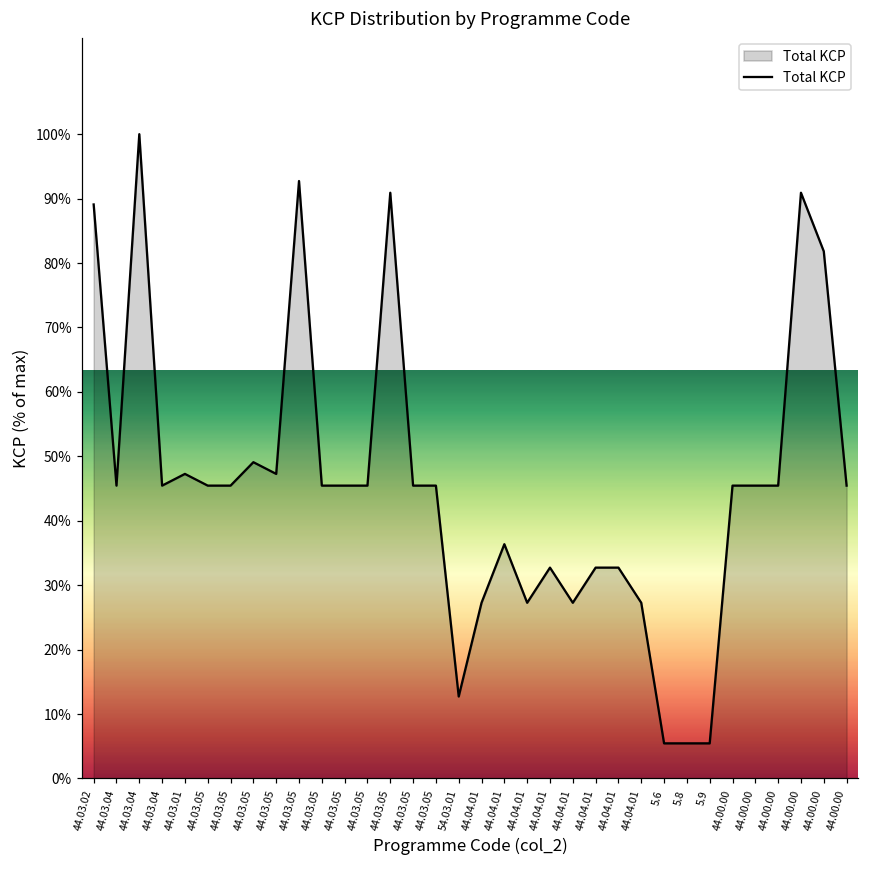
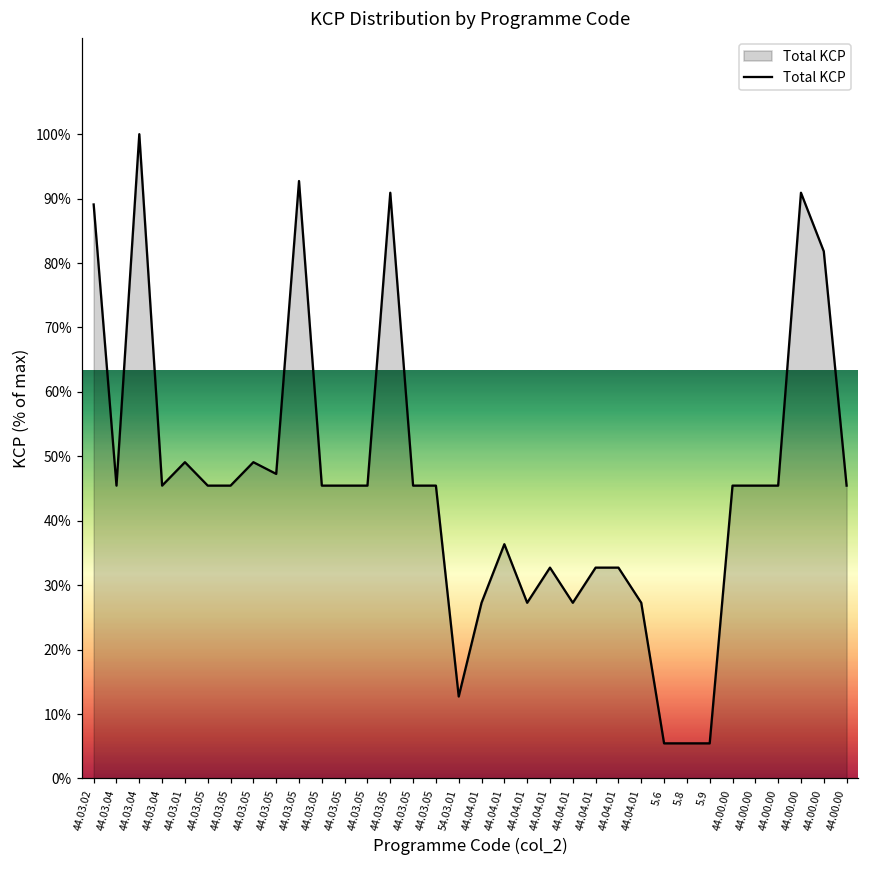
44.03.01: 47% -> 49%
